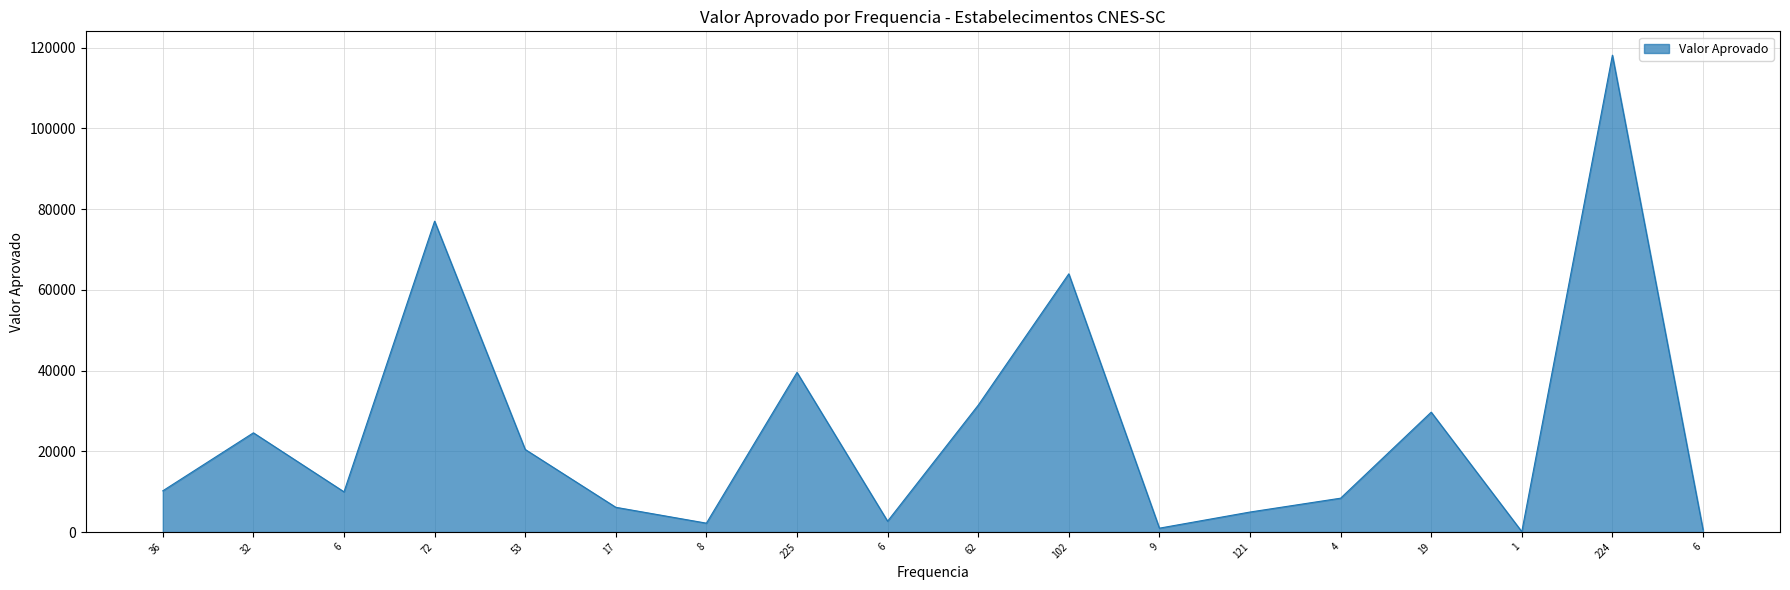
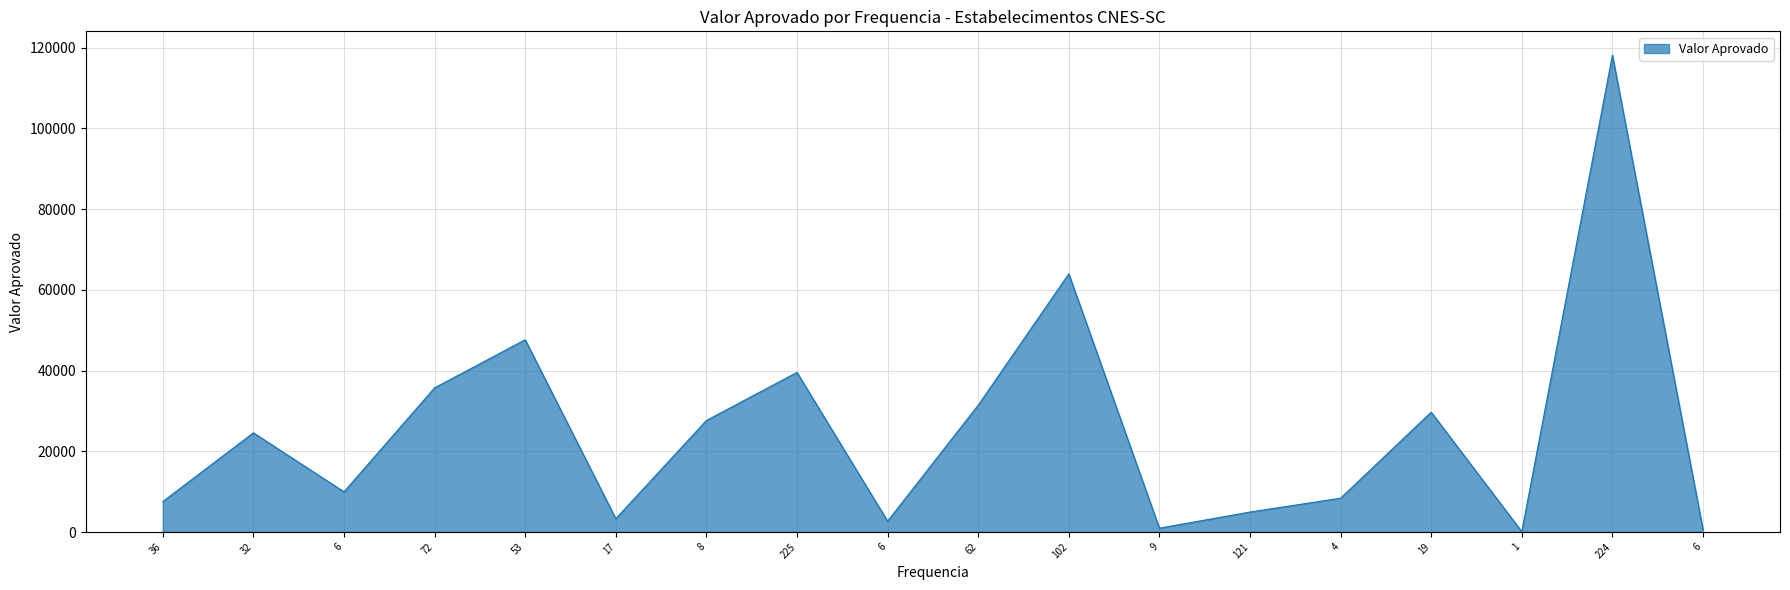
36: 10000 -> 8000
72: 77000 -> 36000
53: 20000 -> 48000
17: 6000 -> 3000
8: 2000 -> 28000
